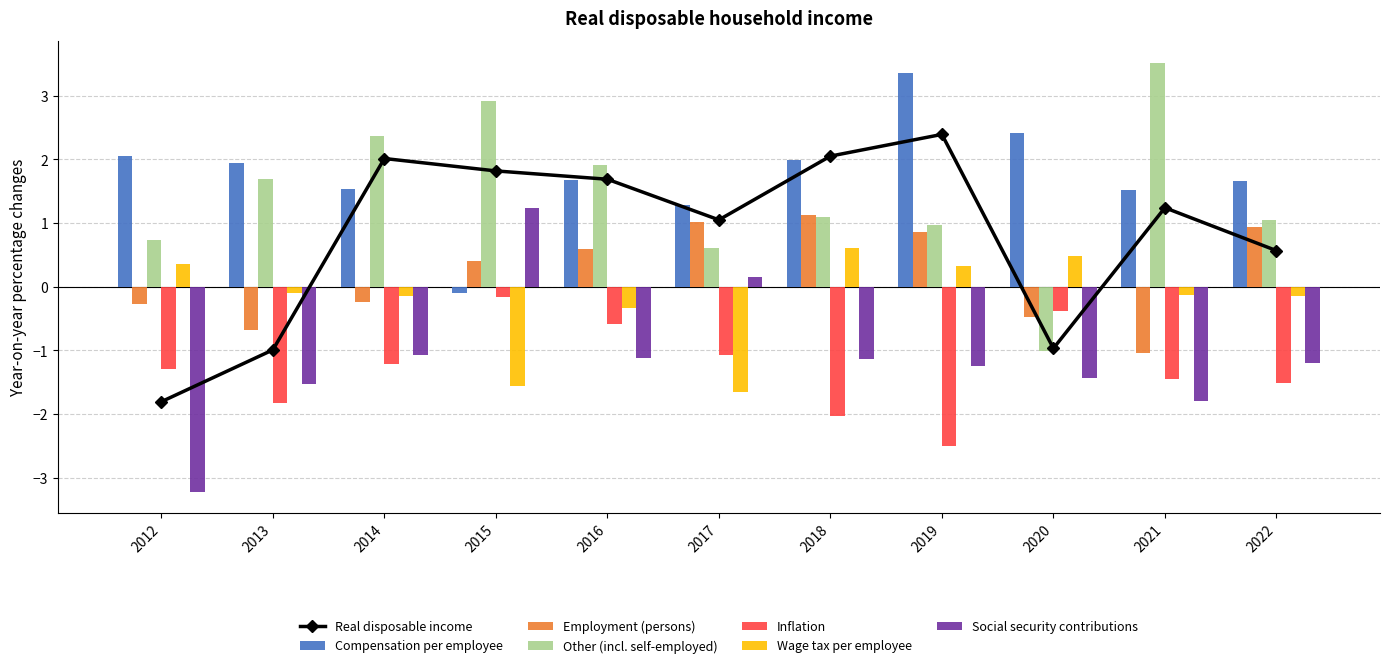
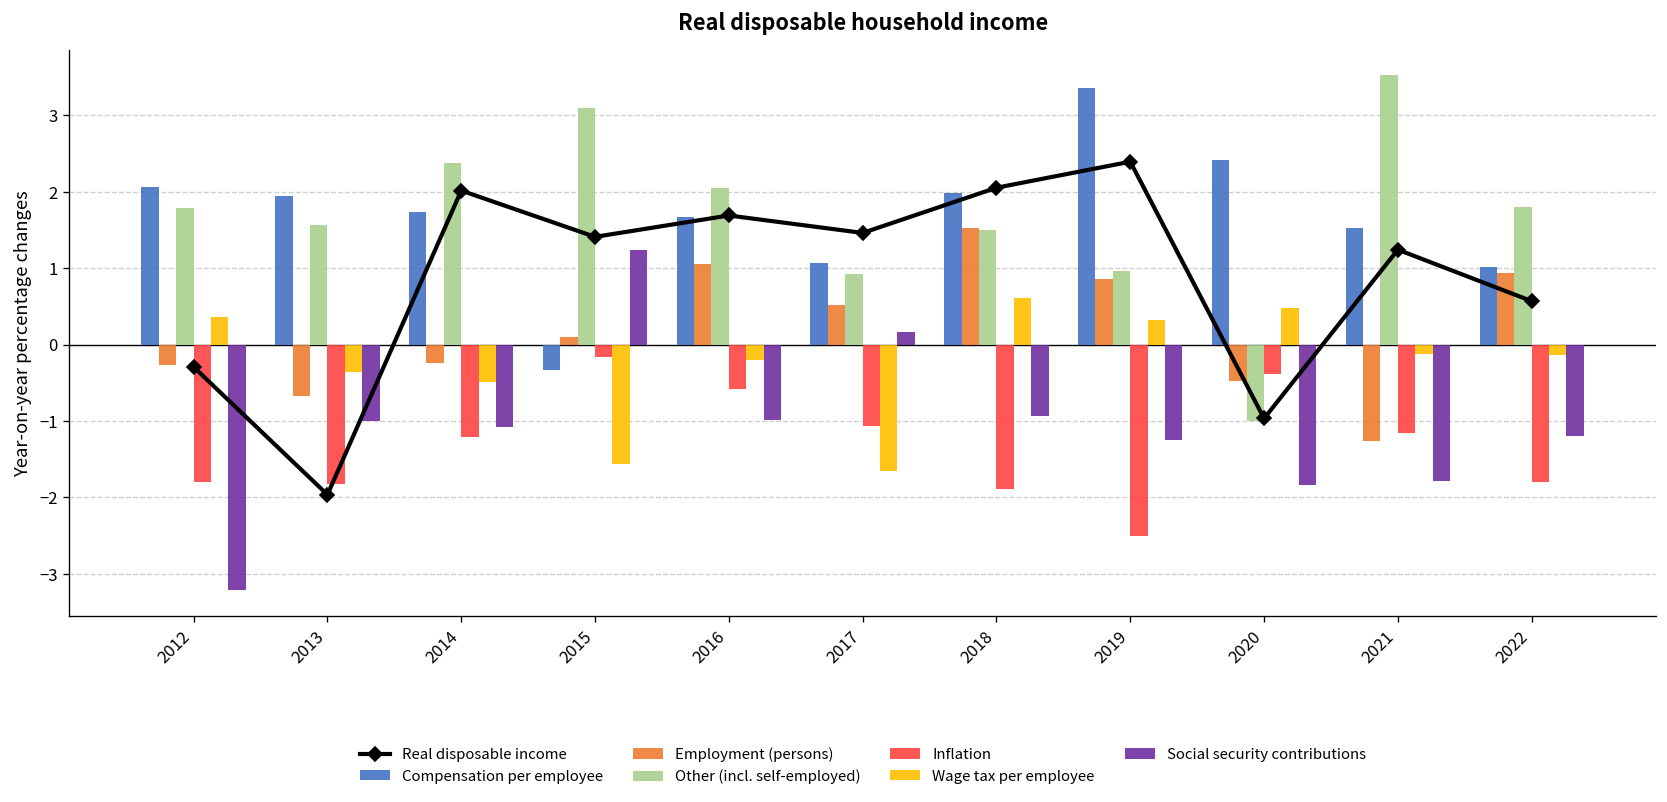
Other (incl. self-employed), 2012: 0.7 -> 1.8
Real disposable income, 2012: -1.8 -> -0.3
Inflation, 2012: -1.3 -> -1.8
Other (incl. self-employed), 2013: 1.7 -> 1.6
Real disposable income, 2013: -1.0 -> -2.0
Wage tax per employee, 2013: -0.1 -> -0.4
Social security contributions, 2013: -1.5 -> -1.0
Compensation per employee, 2014: 1.5 -> 1.7
Wage tax per employee, 2014: -0.1 -> -0.5
Compensation per employee, 2015: -0.1 -> -0.3
Employment (persons), 2015: 0.4 -> 0.1
Other (incl. self-employed), 2015: 2.9 -> 3.1
Real disposable income, 2015: 1.8 -> 1.4
Employment (persons), 2016: 0.6 -> 1.1
Other (incl. self-employed), 2016: 1.9 -> 2.0
Wage tax per employee, 2016: -0.3 -> -0.2
Social security contributions, 2016: -1.1 -> -1.0
Compensation per employee, 2017: 1.3 -> 1.1
Employment (persons), 2017: 1.0 -> 0.5
Other (incl. self-employed), 2017: 0.6 -> 0.9
Real disposable income, 2017: 1.1 -> 1.5
Employment (persons), 2018: 1.1 -> 1.5
Other (incl. self-employed), 2018: 1.1 -> 1.5
Inflation, 2018: -2.0 -> -1.9
Social security contributions, 2018: -1.1 -> -0.9
Social security contributions, 2020: -1.4 -> -1.8
Employment (persons), 2021: -1.0 -> -1.3
Inflation, 2021: -1.5 -> -1.2
Compensation per employee, 2022: 1.7 -> 1.0
Other (incl. self-employed), 2022: 1.0 -> 1.8
Inflation, 2022: -1.5 -> -1.8
